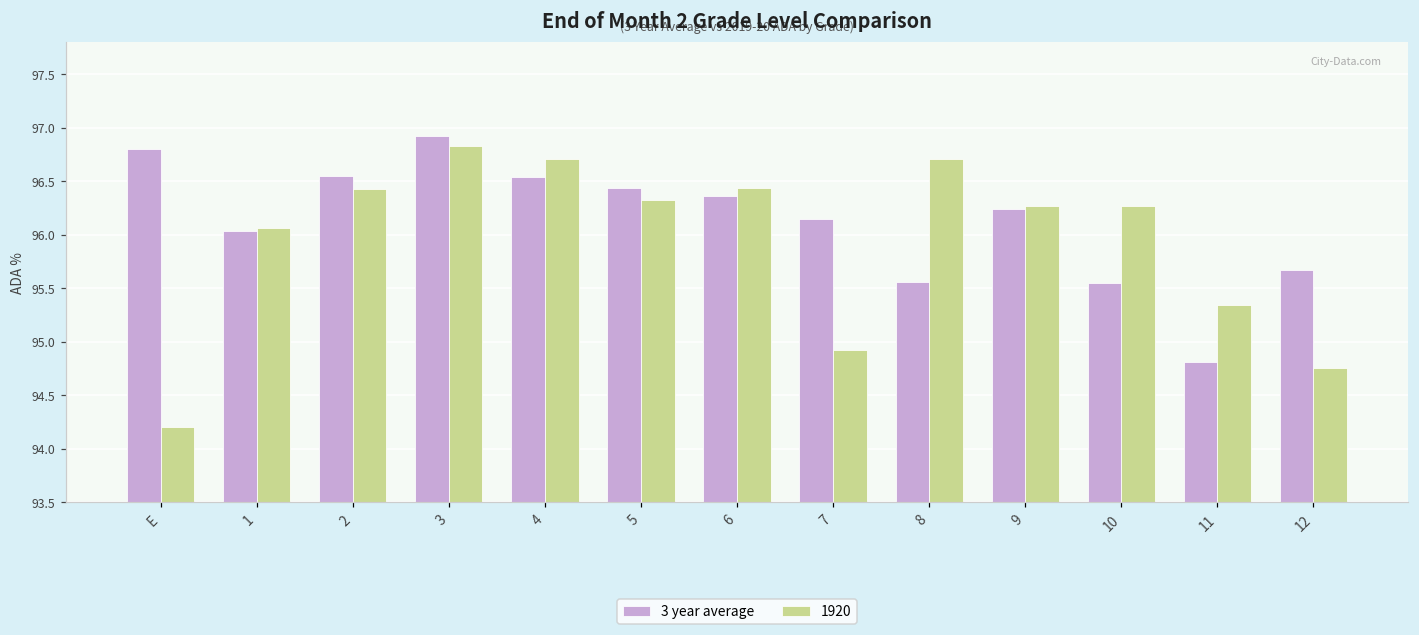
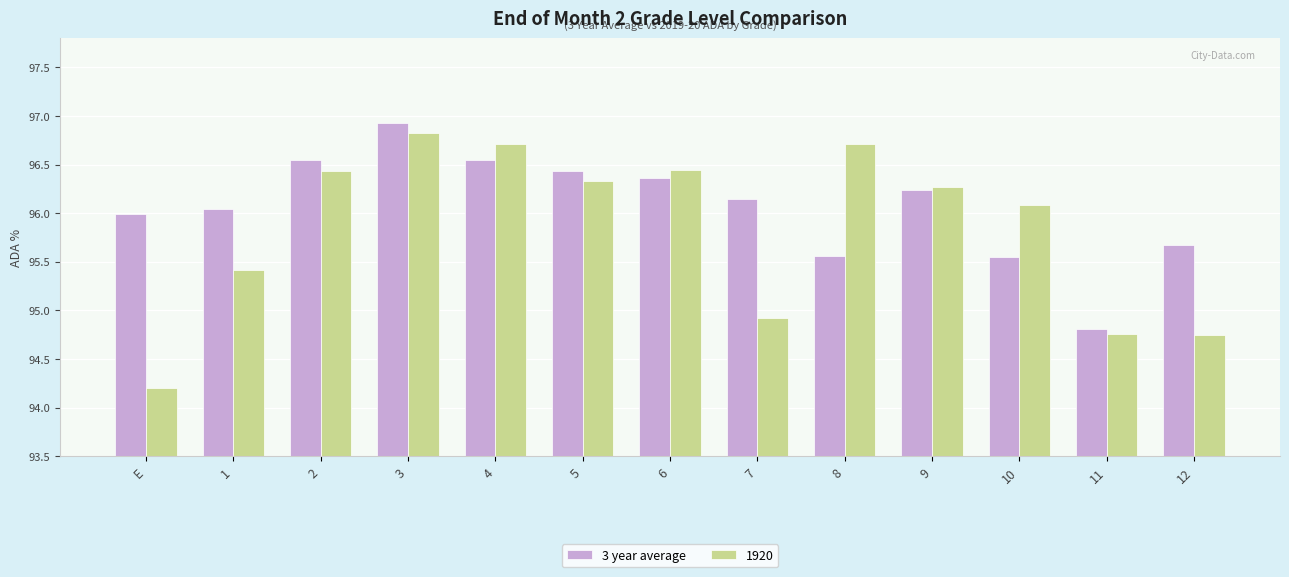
3 year average, E: 96.8 -> 96.0
1920, 1: 96.1 -> 95.4
1920, 10: 96.3 -> 96.1
1920, 11: 95.3 -> 94.8
